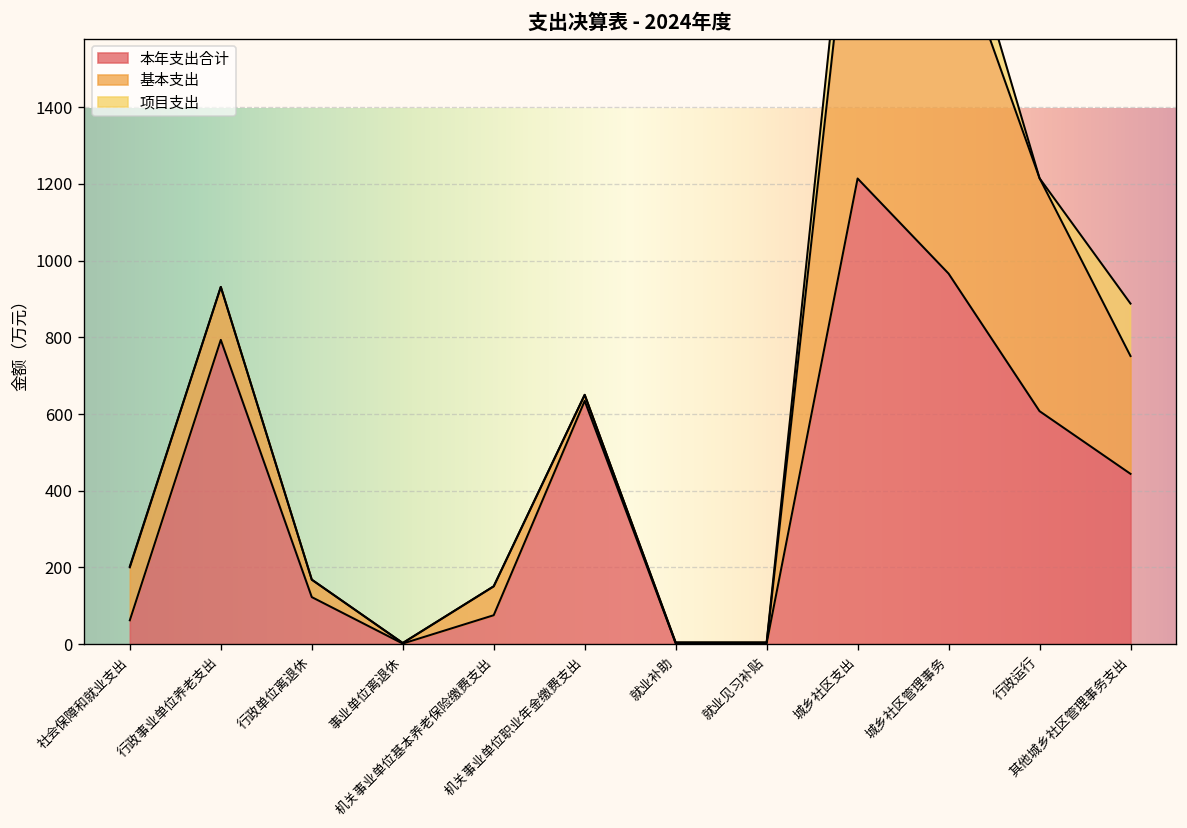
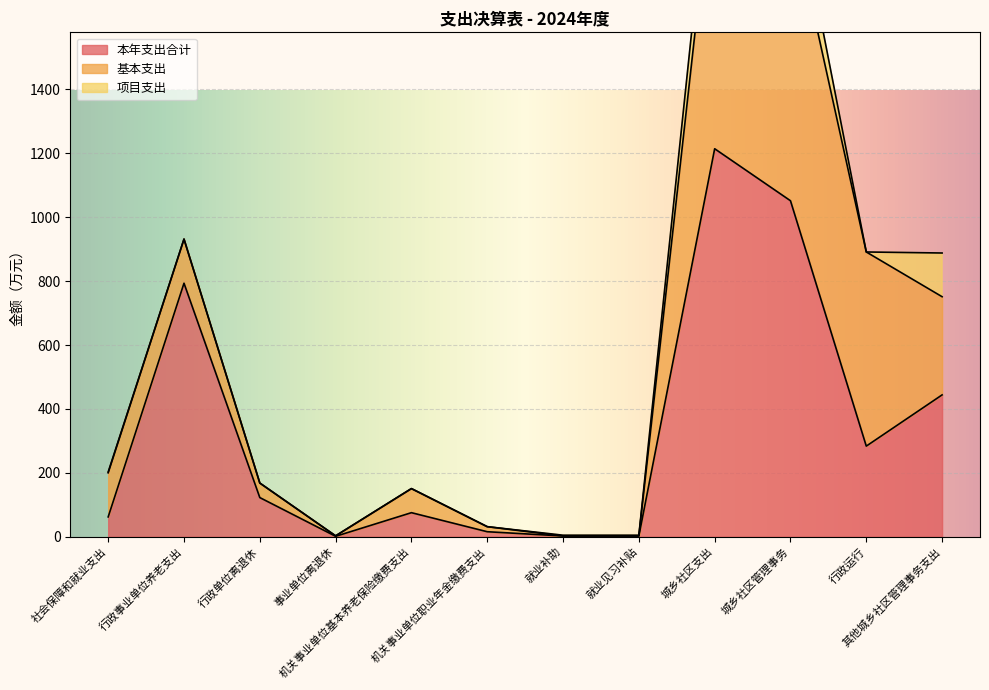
本年支出合计, 机关事业单位职业年金缴费支出: 630 -> 20
本年支出合计, 城乡社区管理事务: 970 -> 1050
本年支出合计, 行政运行: 610 -> 280
